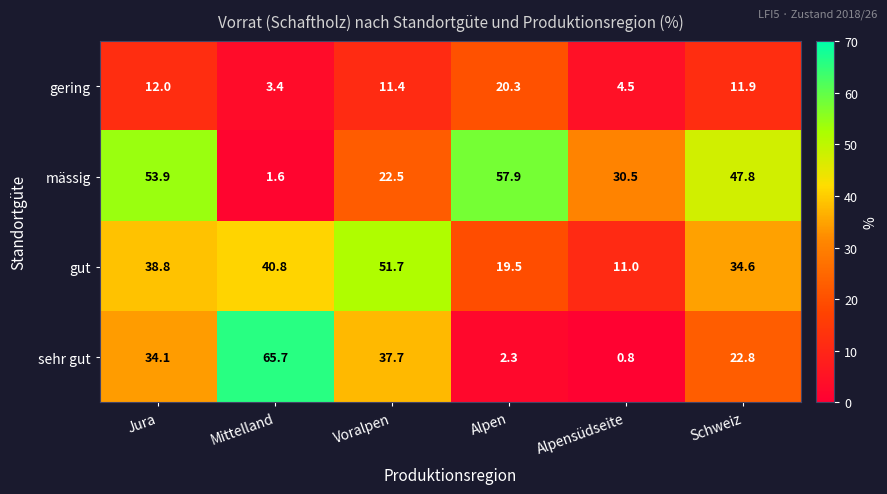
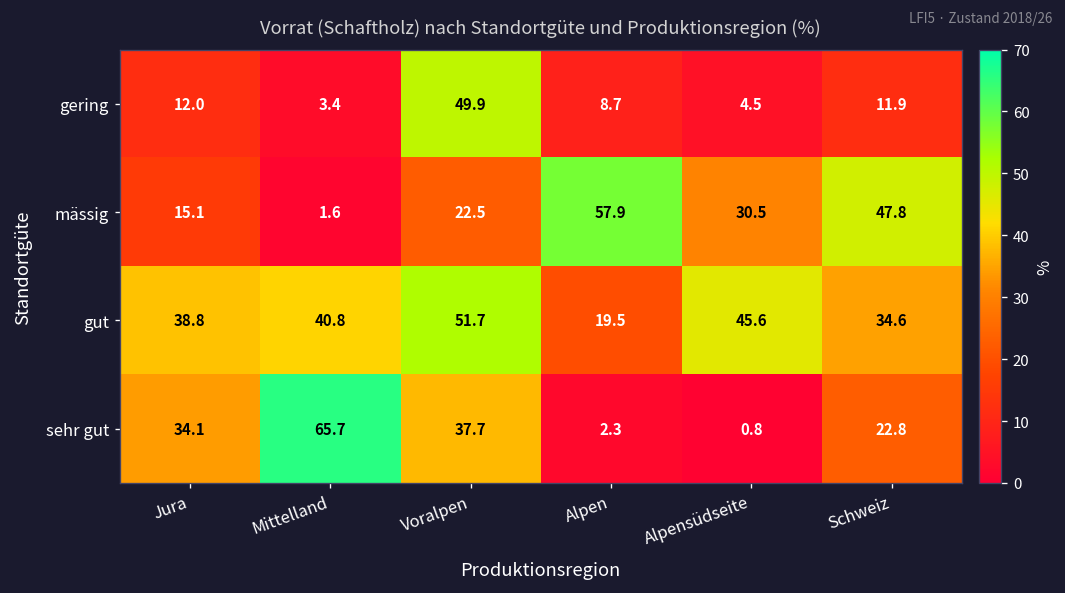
gering, Voralpen: 11.4 -> 49.9
gering, Alpen: 20.3 -> 8.7
mässig, Jura: 53.9 -> 15.1
gut, Alpensüdseite: 11.0 -> 45.6
